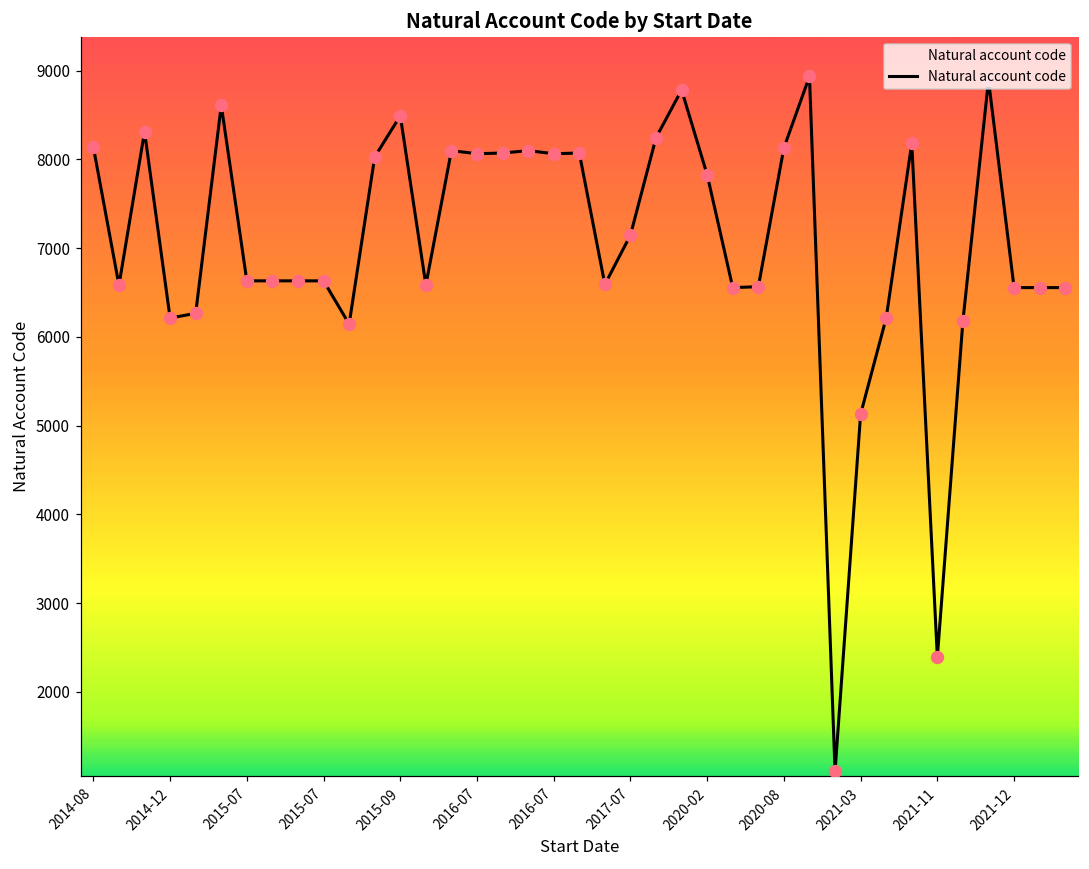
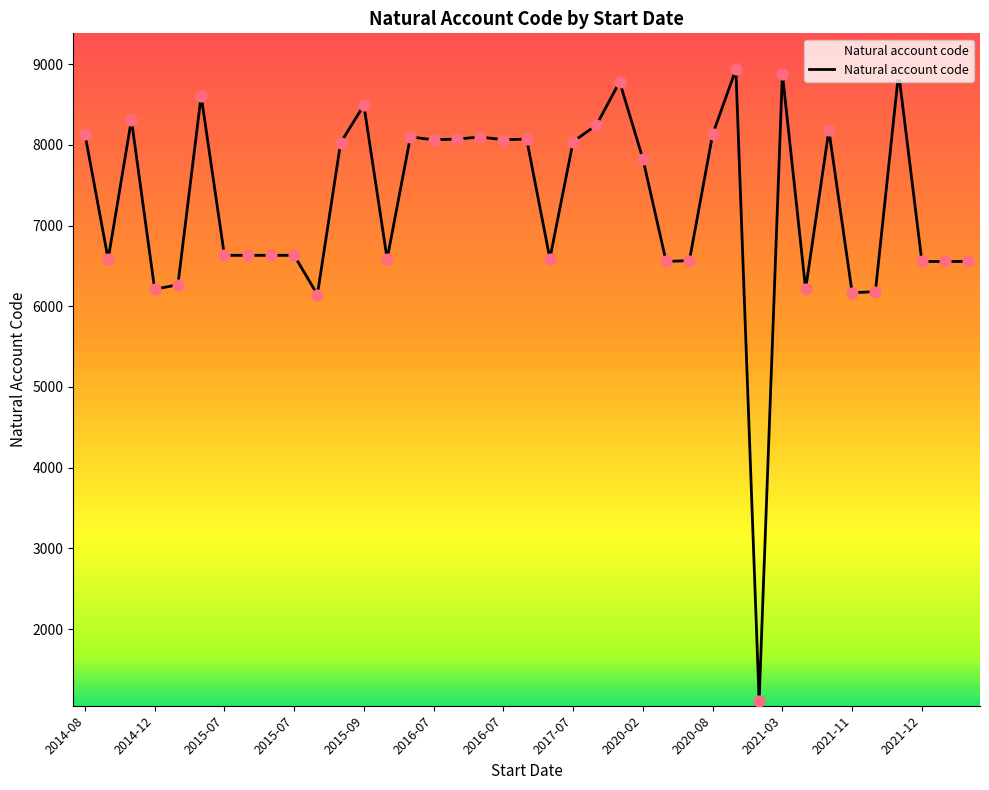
2017-07: 7100 -> 8000
2021-03: 5100 -> 8900
2021-11: 2400 -> 6200
